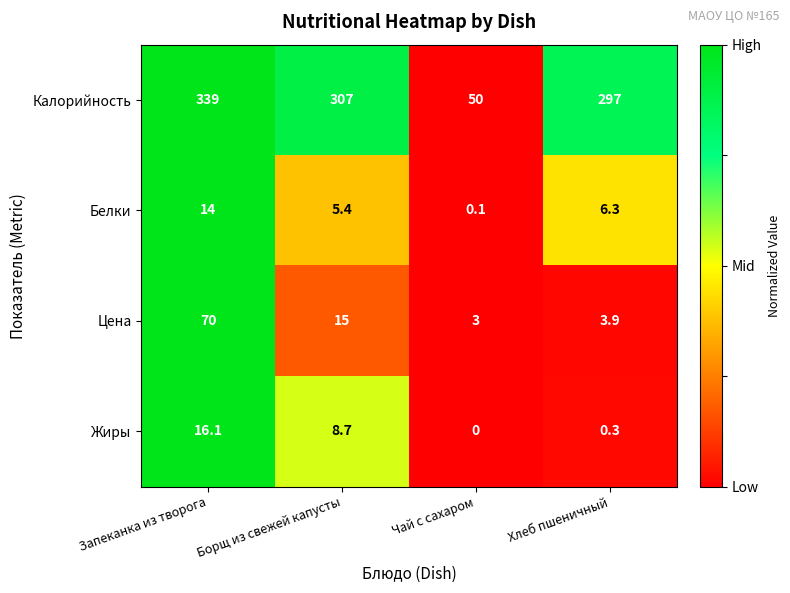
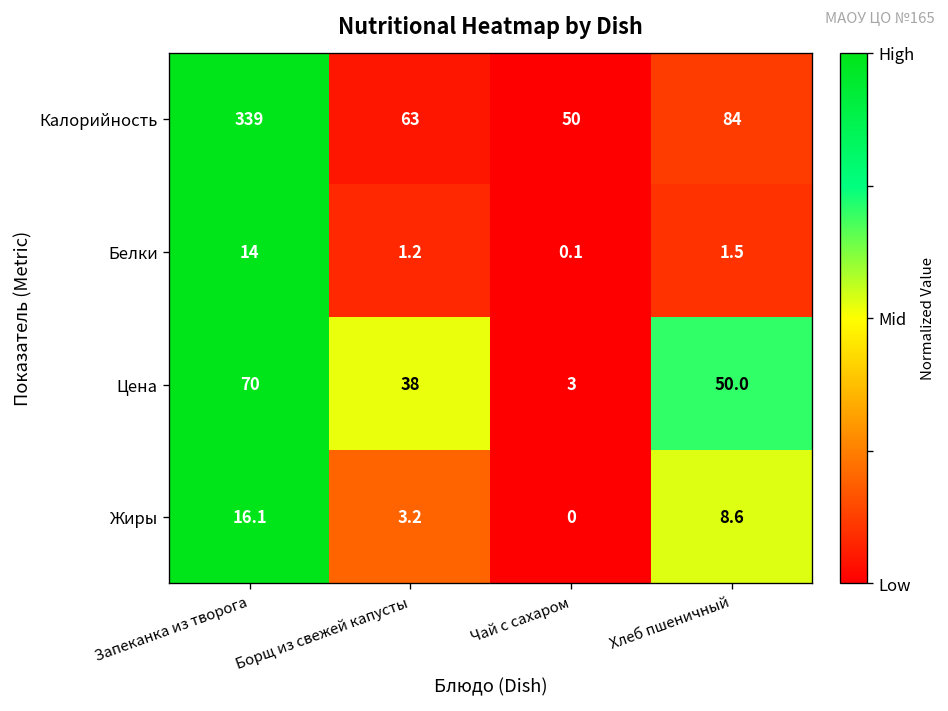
Калорийность, Борщ из свежей капусты: 307 -> 63
Калорийность, Хлеб пшеничный: 297 -> 84
Белки, Борщ из свежей капусты: 5.4 -> 1.2
Белки, Хлеб пшеничный: 6.3 -> 1.5
Цена, Борщ из свежей капусты: 15 -> 38
Цена, Хлеб пшеничный: 3.9 -> 50.0
Жиры, Борщ из свежей капусты: 8.7 -> 3.2
Жиры, Хлеб пшеничный: 0.3 -> 8.6
